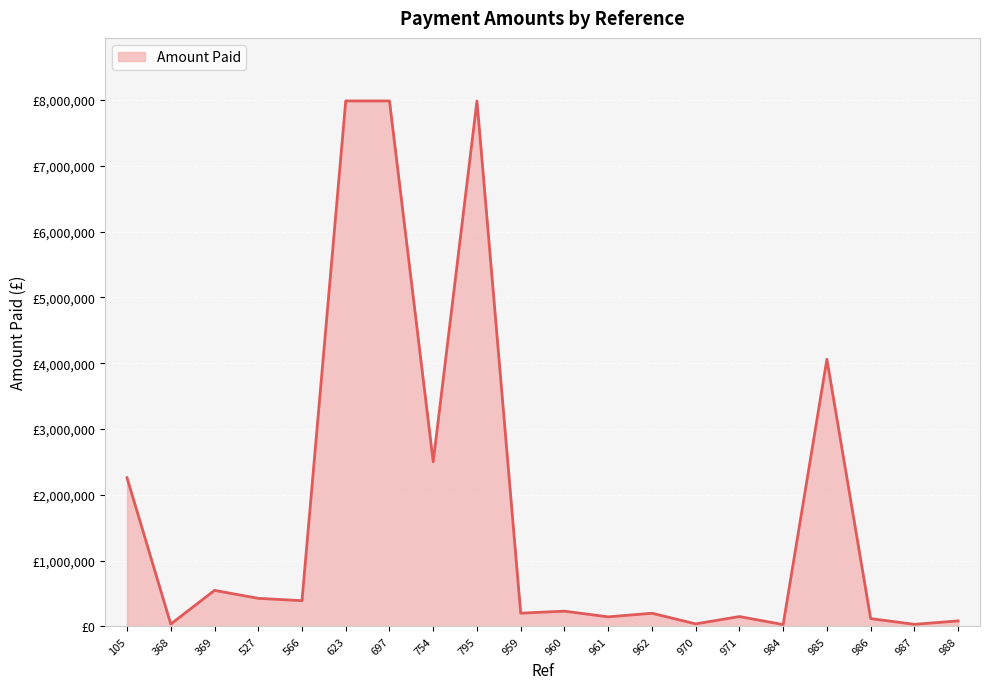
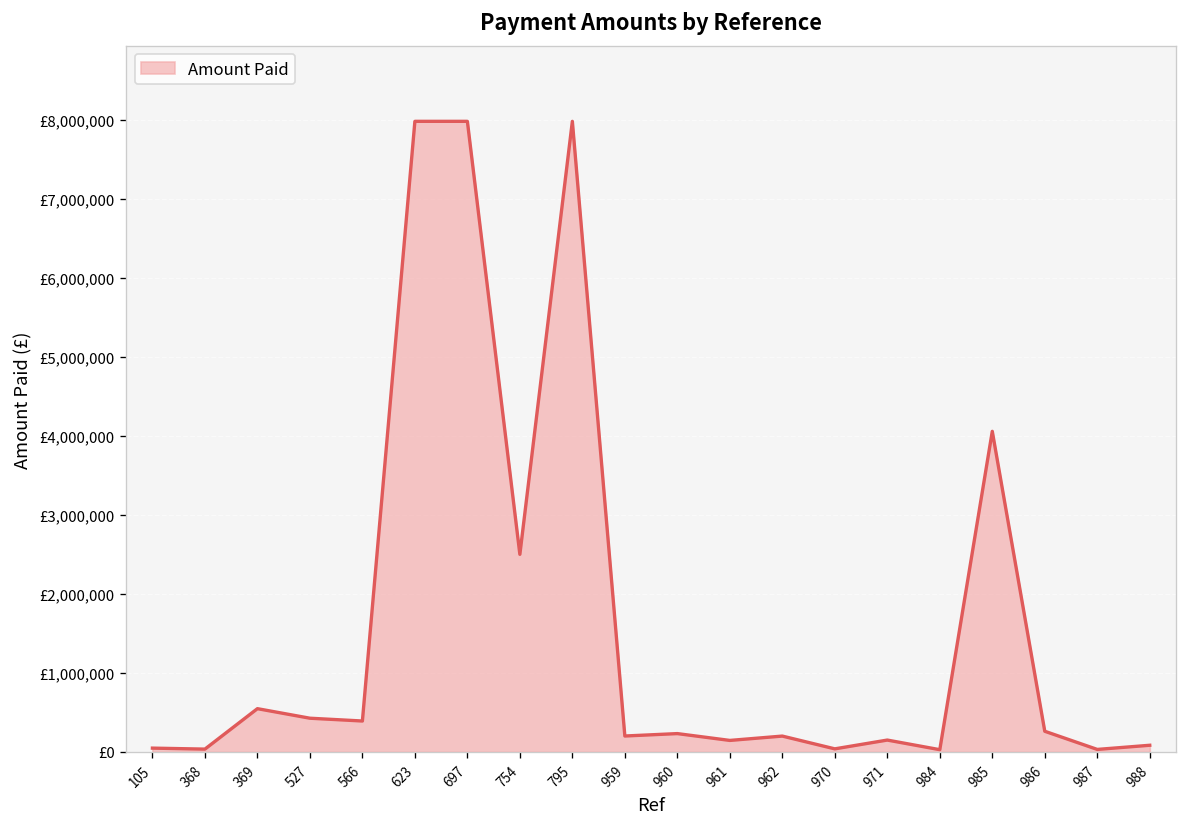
105: £2,300,000 -> £0
986: £100,000 -> £300,000
